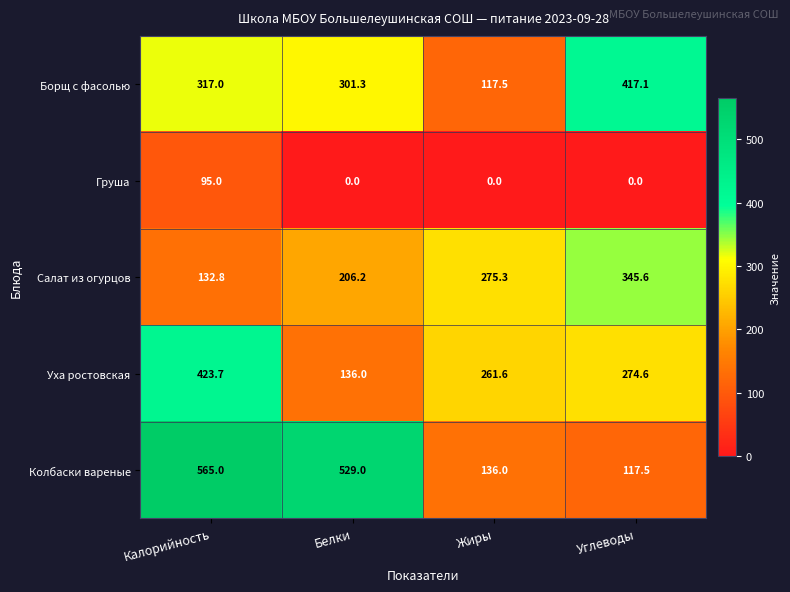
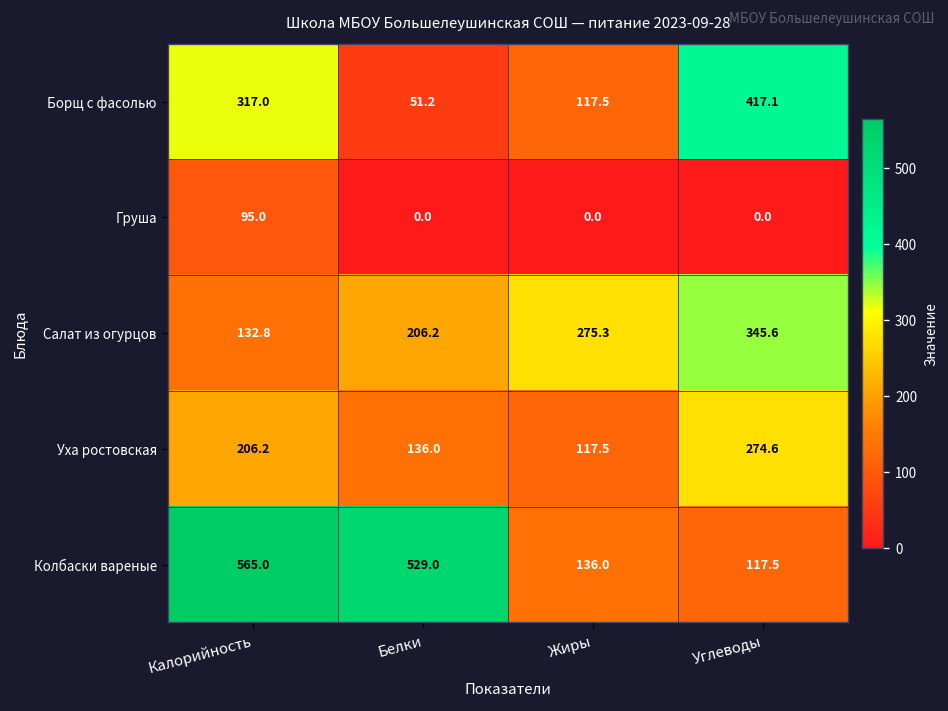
Борщ с фасолью, Белки: 301.3 -> 51.2
Уха ростовская, Калорийность: 423.7 -> 206.2
Уха ростовская, Жиры: 261.6 -> 117.5
